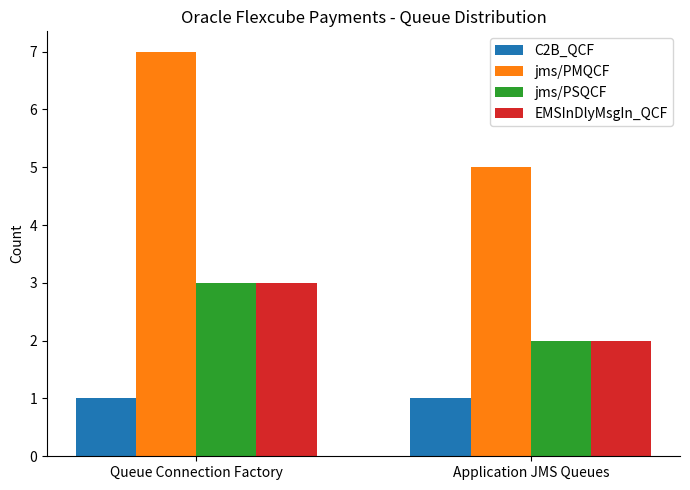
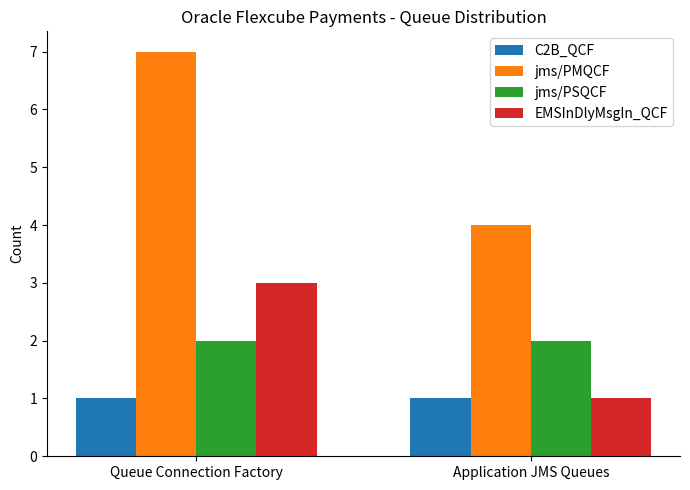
jms/PSQCF, Queue Connection Factory: 3 -> 2
jms/PMQCF, Application JMS Queues: 5 -> 4
EMSInDlyMsgIn_QCF, Application JMS Queues: 2 -> 1
